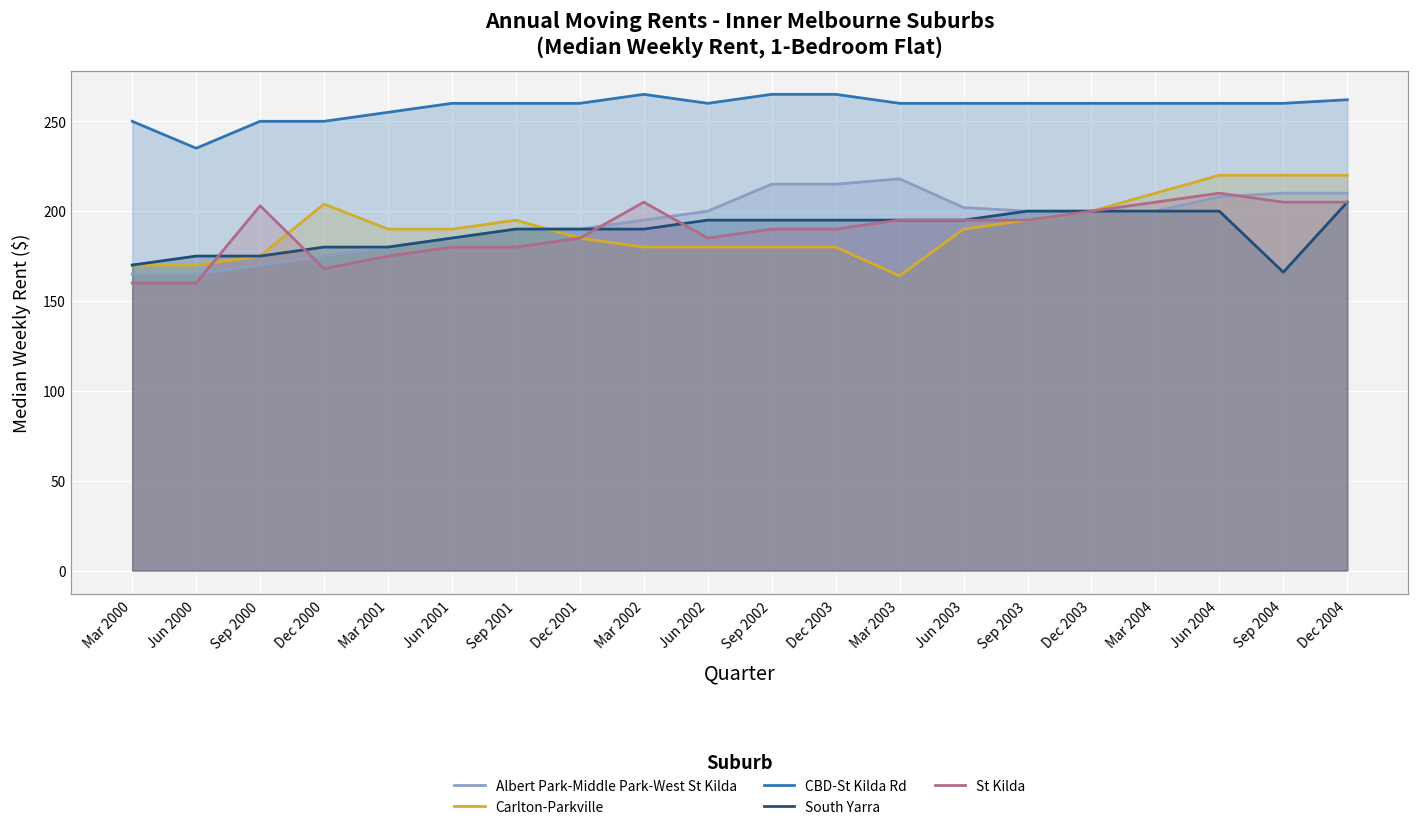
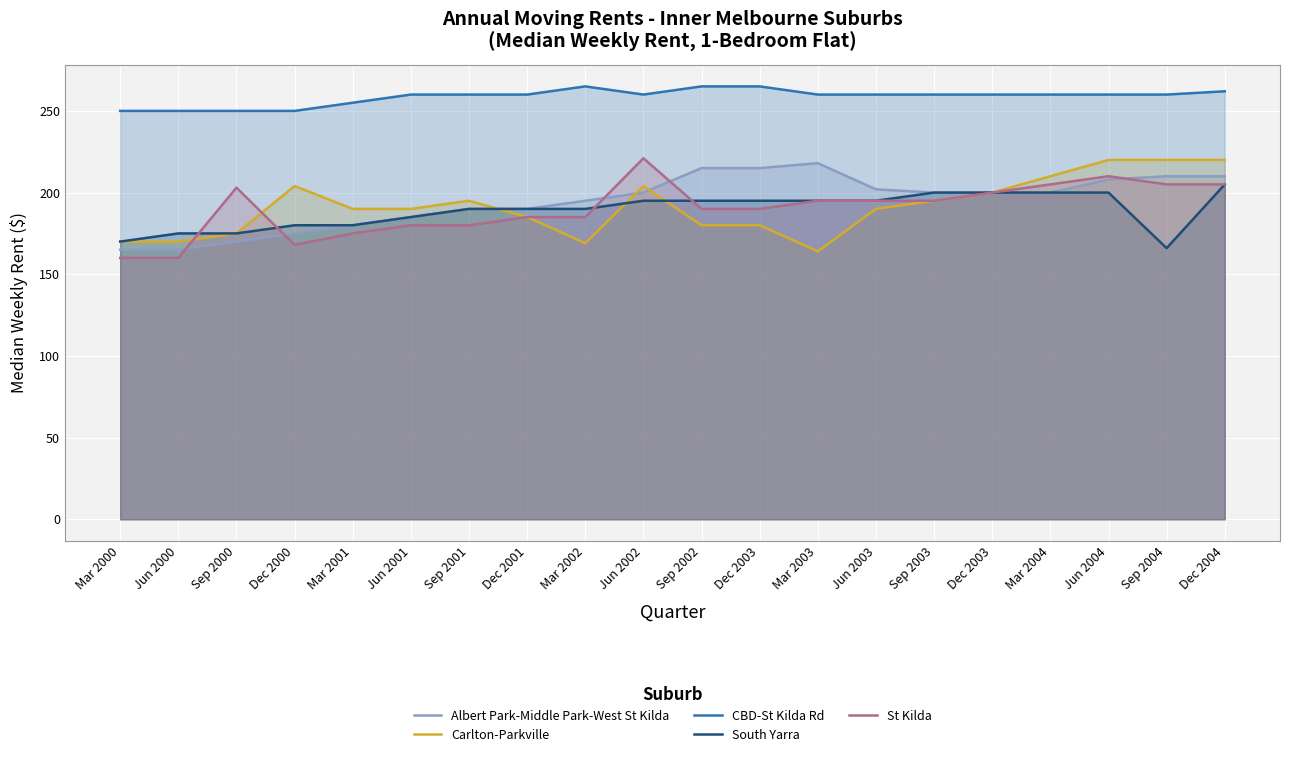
CBD-St Kilda Rd, Jun 2000: 235 -> 250
Carlton-Parkville, Mar 2002: 180 -> 169
St Kilda, Mar 2002: 205 -> 185
Carlton-Parkville, Jun 2002: 180 -> 204
St Kilda, Jun 2002: 185 -> 221
